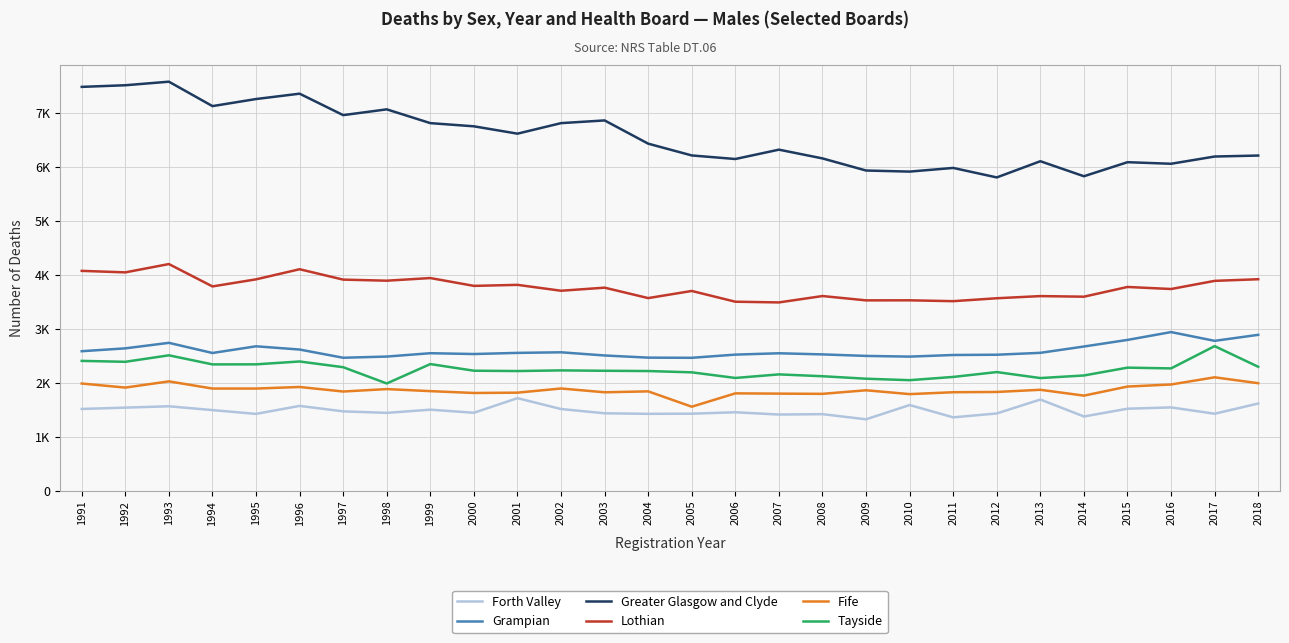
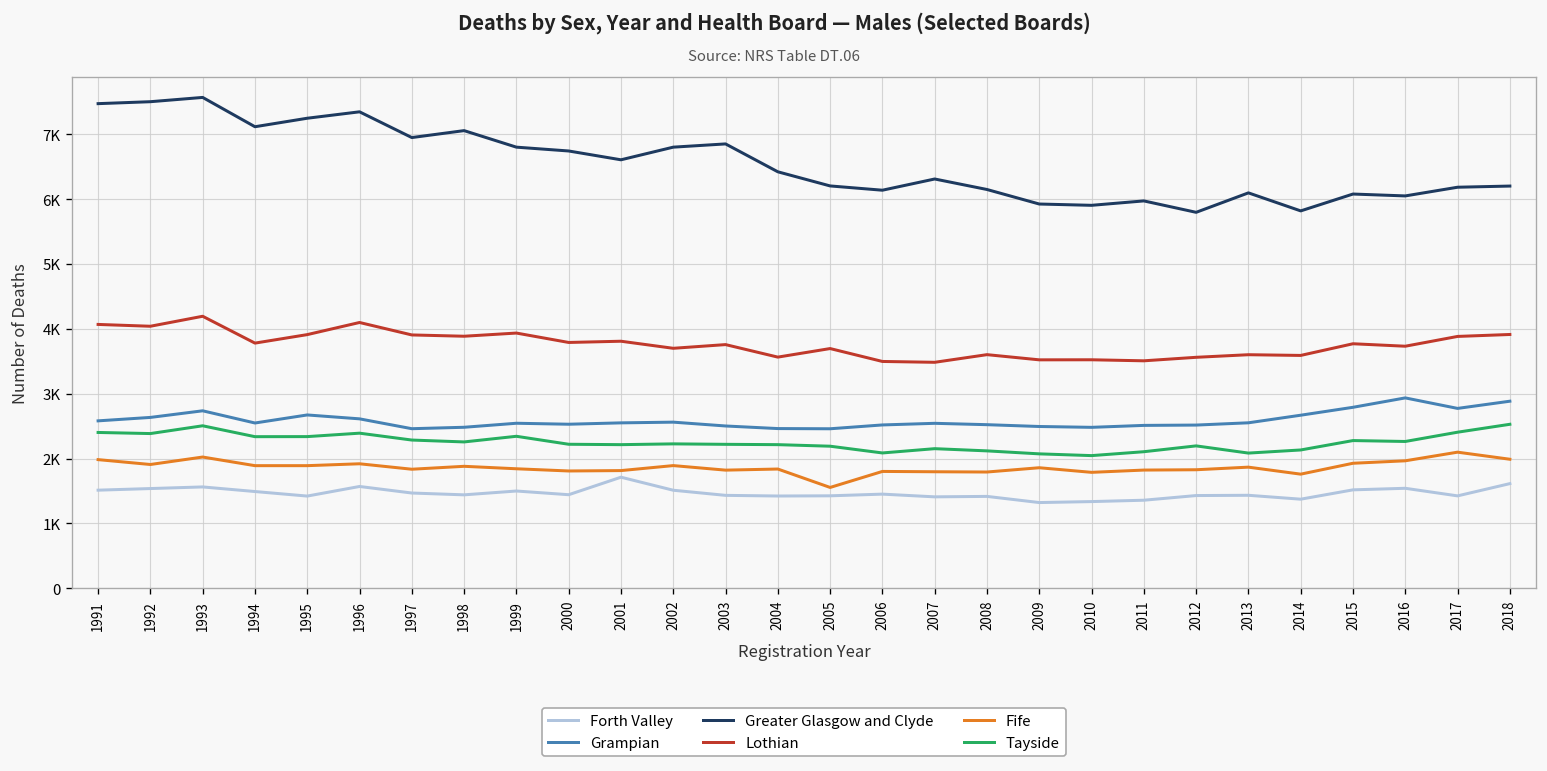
Tayside, 1998: 2000 -> 2300
Forth Valley, 2010: 1600 -> 1300
Forth Valley, 2013: 1700 -> 1400
Tayside, 2017: 2700 -> 2400
Tayside, 2018: 2300 -> 2500
